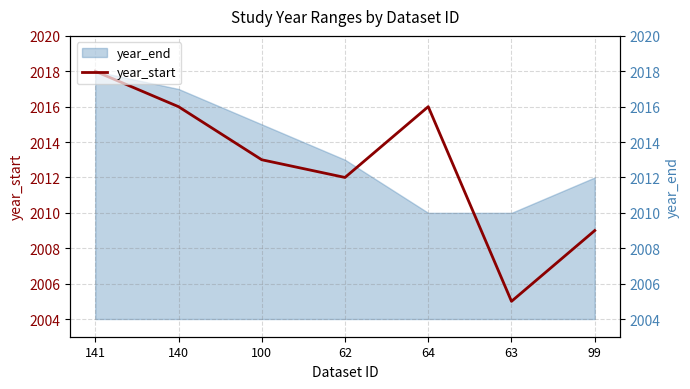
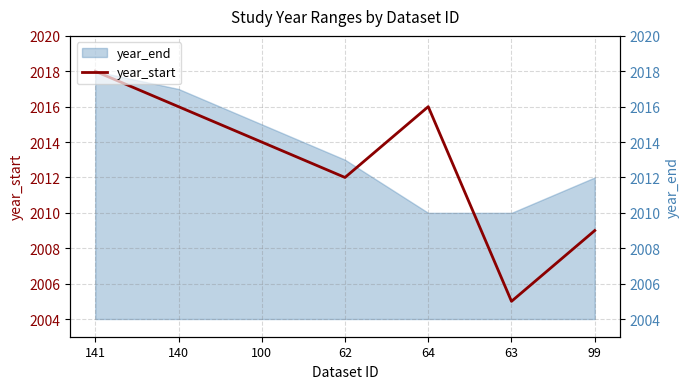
year_start, 100: 2013 -> 2014
